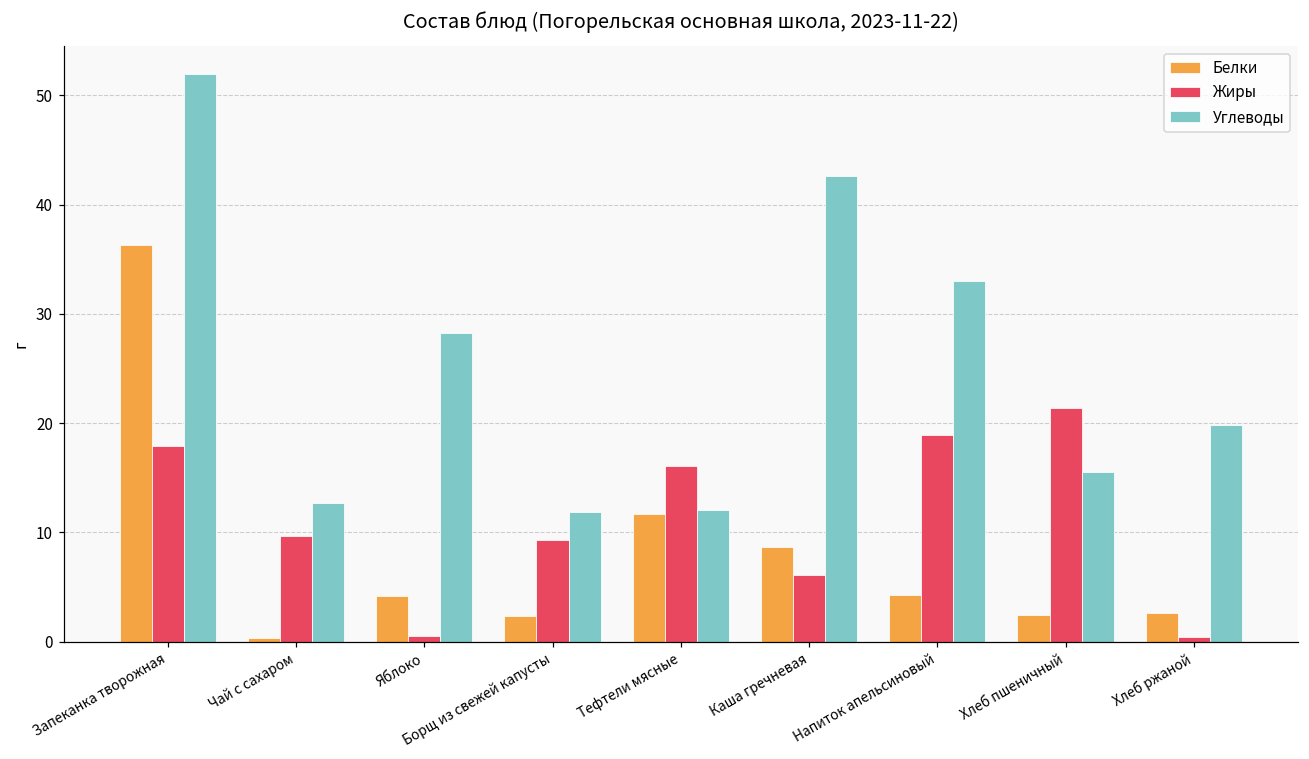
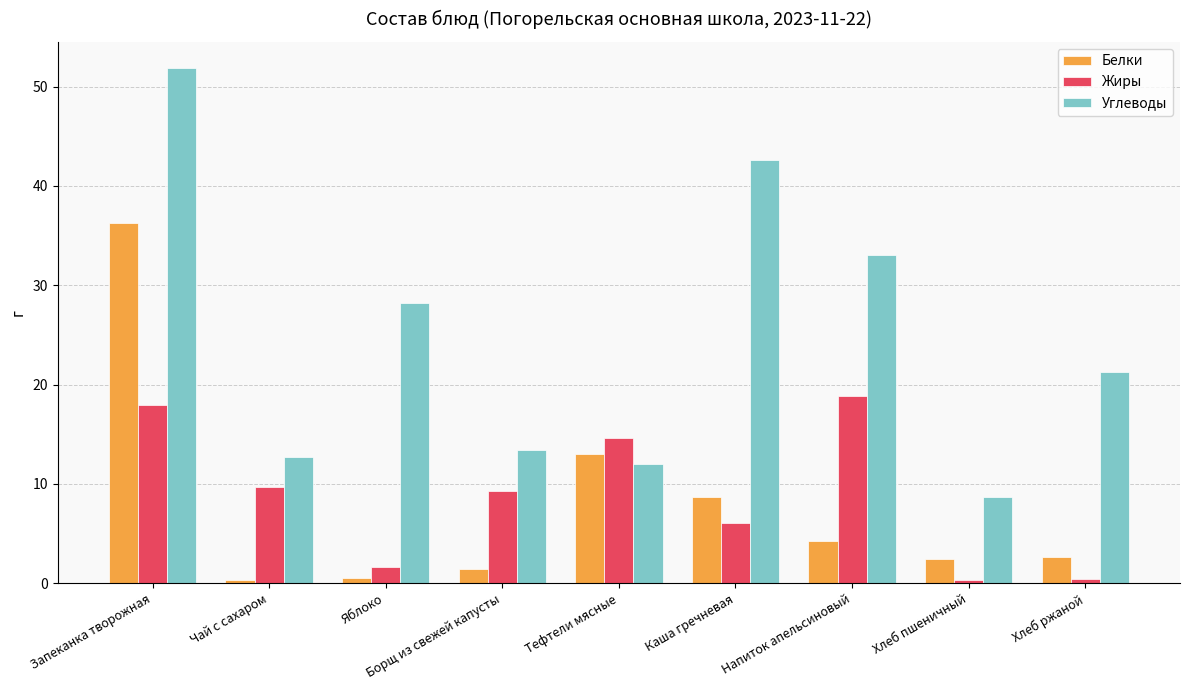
Белки, Яблоко: 4 -> 1
Жиры, Яблоко: 1 -> 2
Белки, Борщ из свежей капусты: 2 -> 1
Углеводы, Борщ из свежей капусты: 12 -> 13
Белки, Тефтели мясные: 12 -> 13
Жиры, Тефтели мясные: 16 -> 15
Жиры, Хлеб пшеничный: 21 -> 0
Углеводы, Хлеб пшеничный: 16 -> 9
Углеводы, Хлеб ржаной: 20 -> 21
